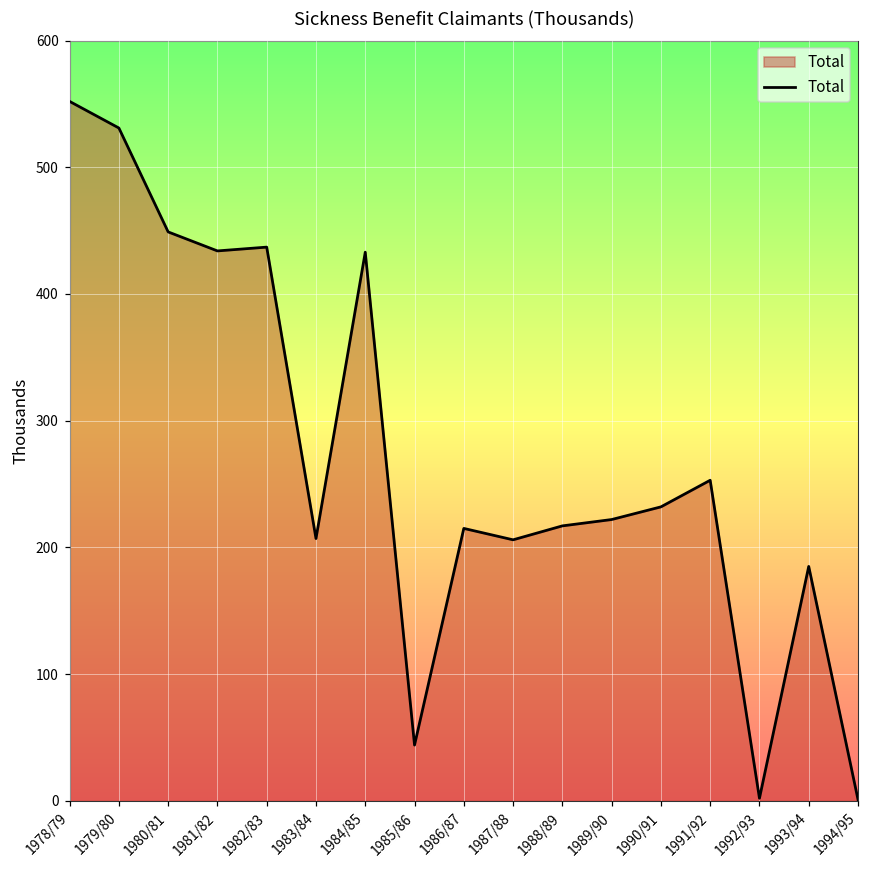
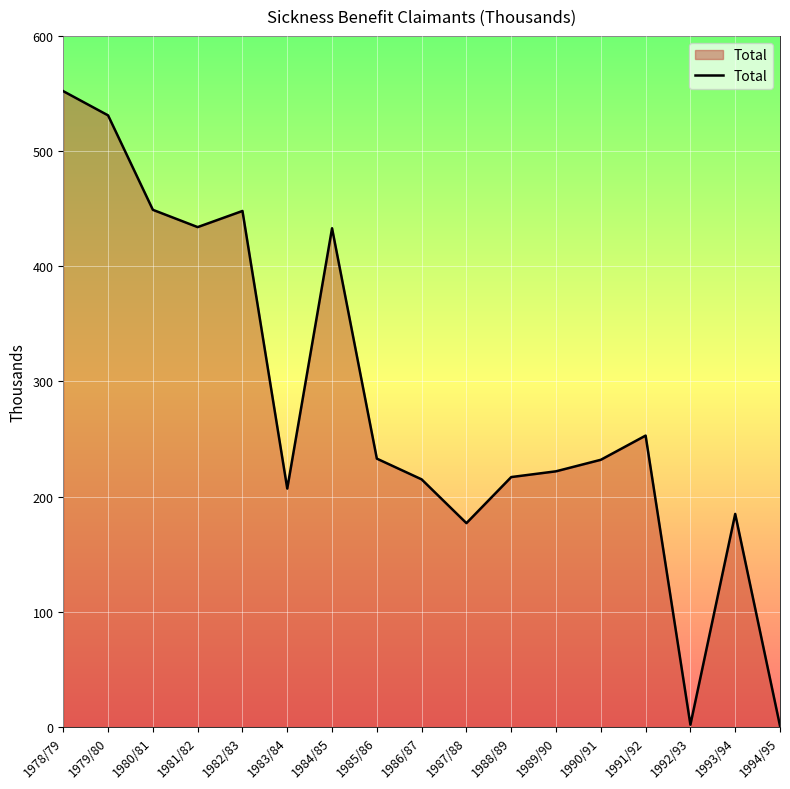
1982/83: 437 -> 448
1985/86: 44 -> 233
1987/88: 206 -> 177
